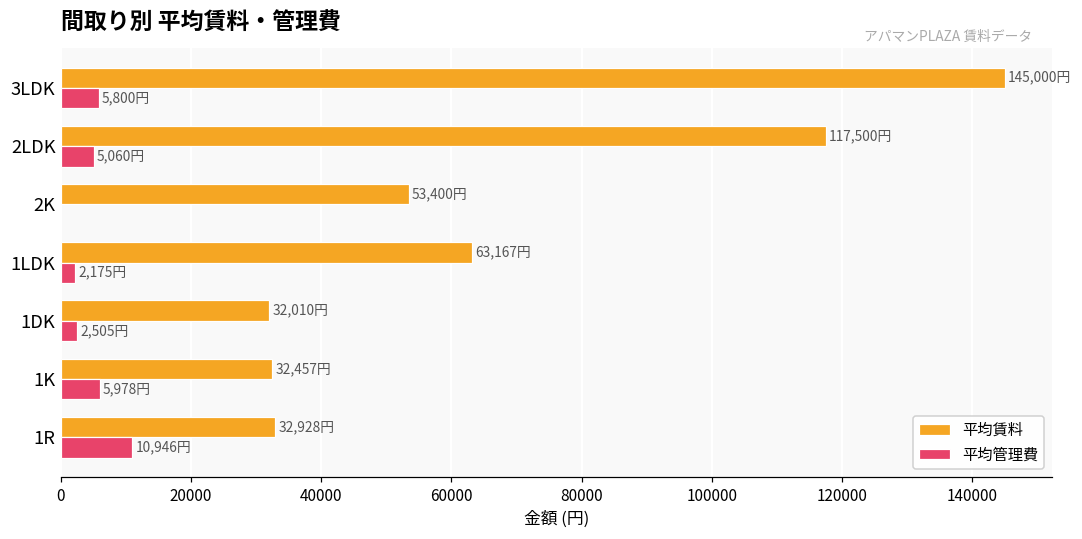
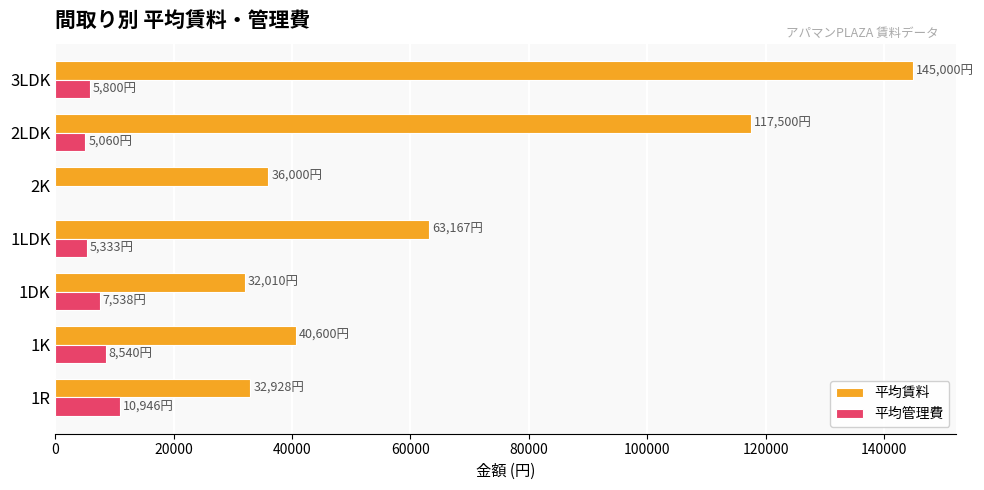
平均賃料, 2K: 53,400円 -> 36,000円
平均管理費, 1LDK: 2,175円 -> 5,333円
平均管理費, 1DK: 2,505円 -> 7,538円
平均賃料, 1K: 32,457円 -> 40,600円
平均管理費, 1K: 5,978円 -> 8,540円
